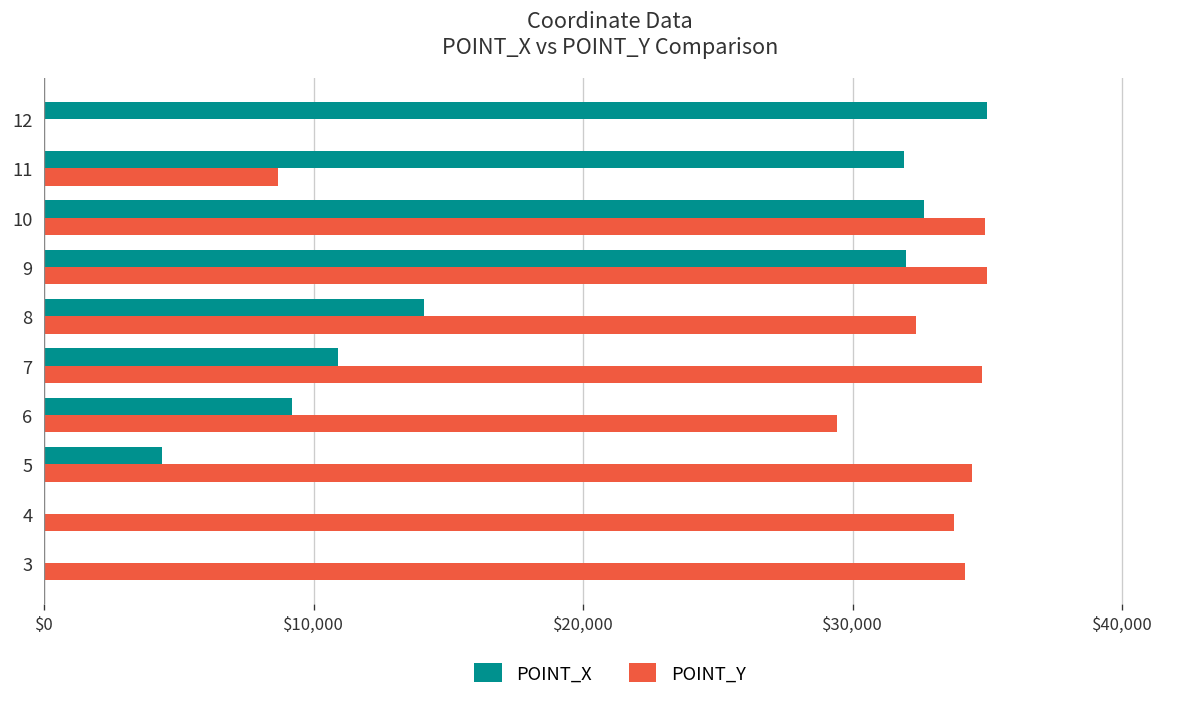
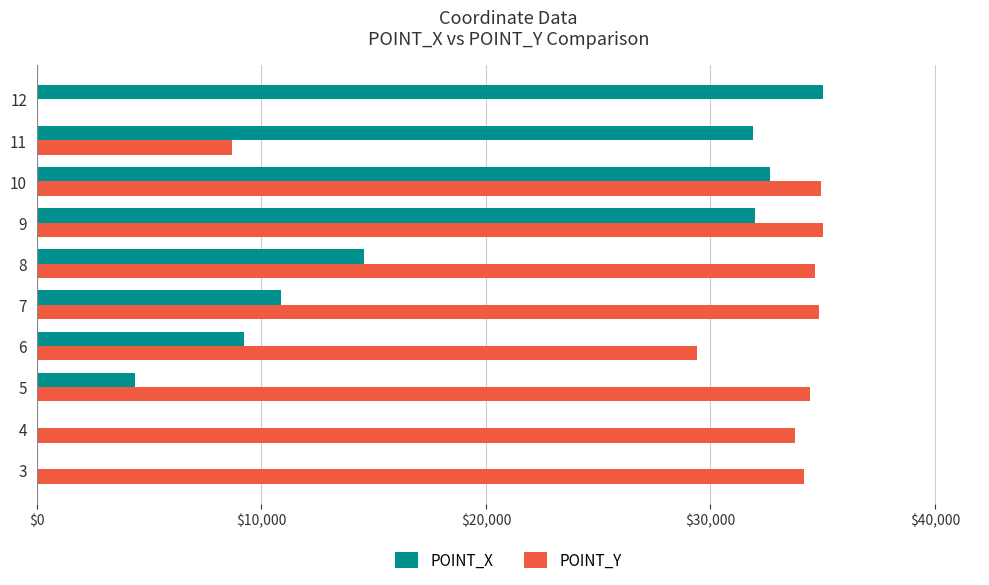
POINT_X, 8: $14,100 -> $14,600
POINT_Y, 8: $32,300 -> $34,700
